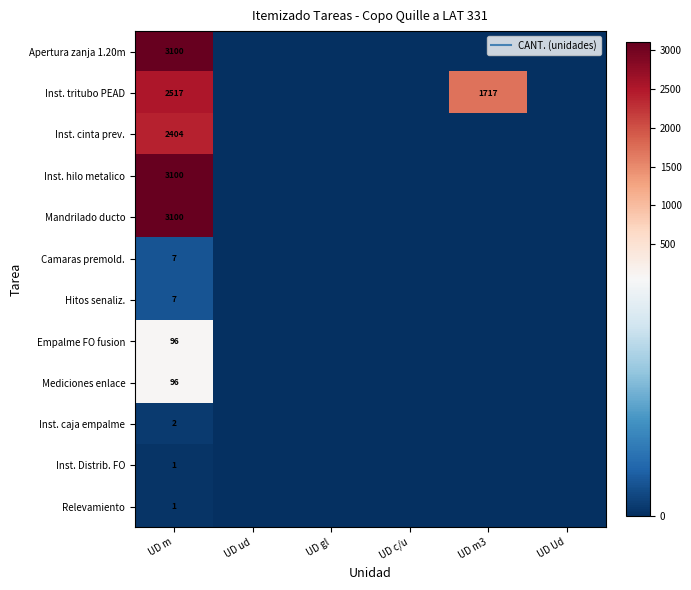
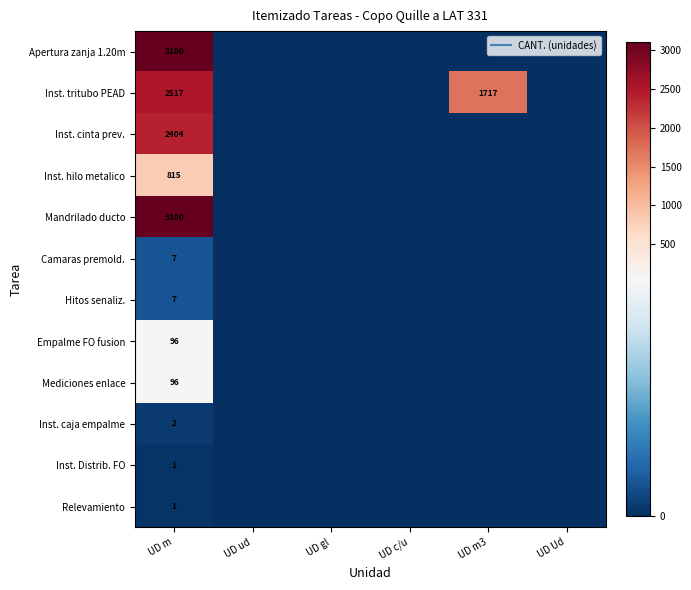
Inst. hilo metalico, UD m: 3100 -> 815
